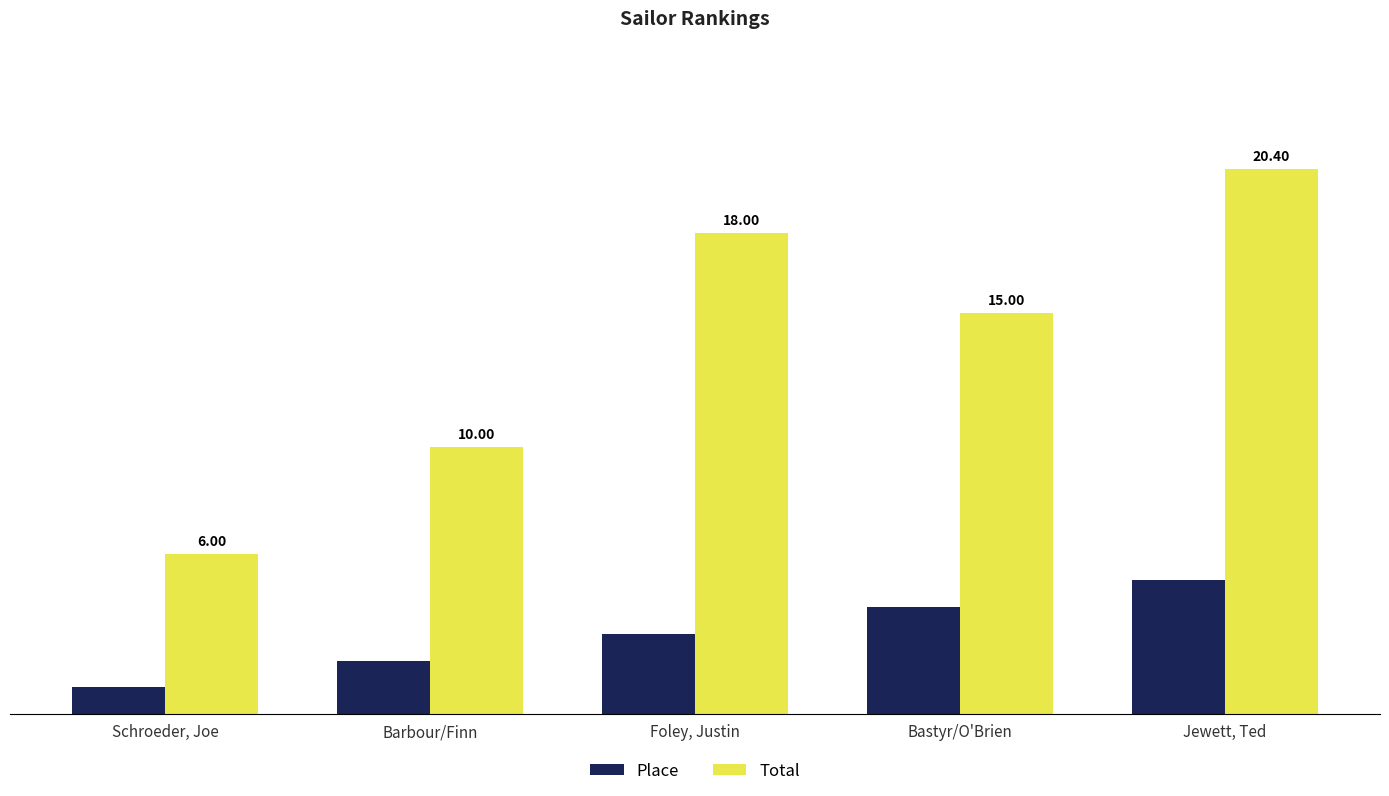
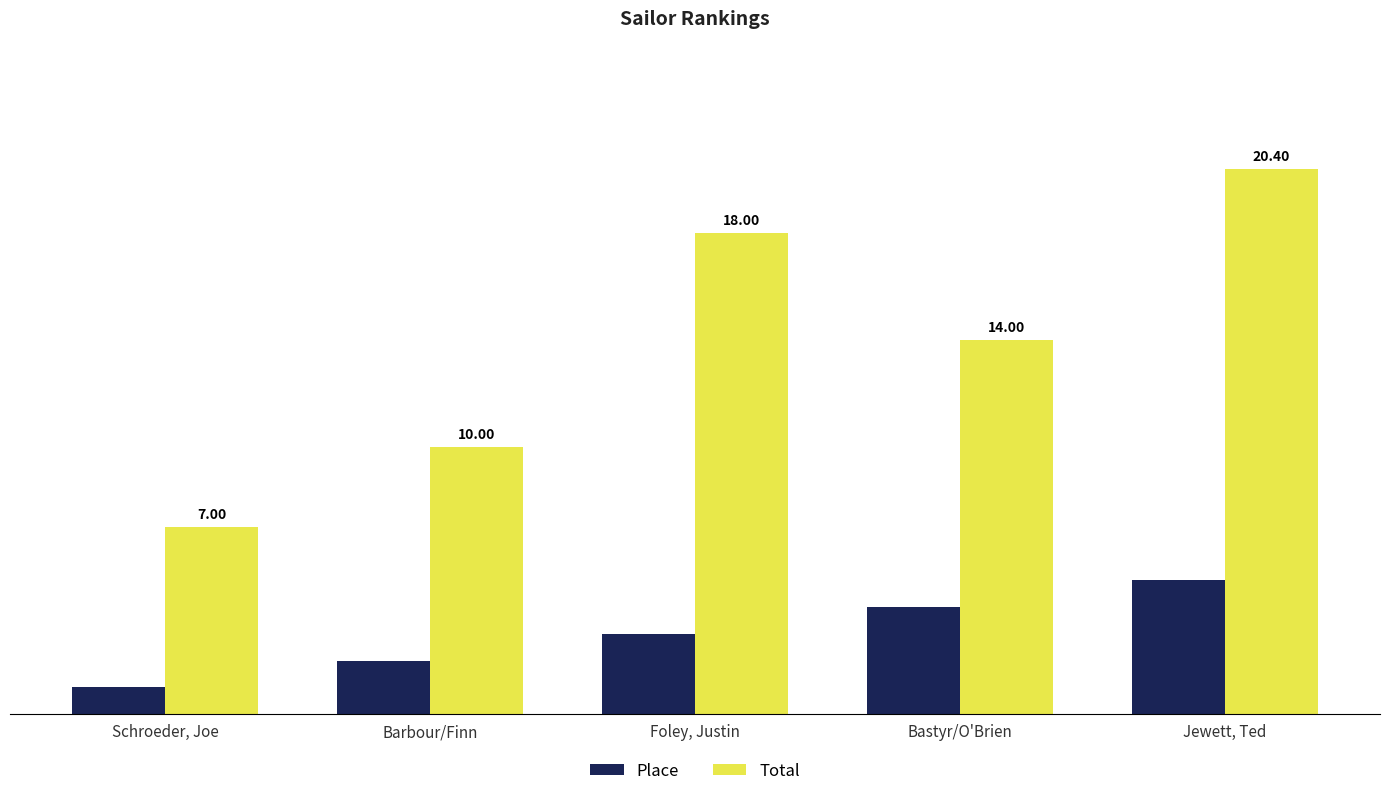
Total, Schroeder, Joe: 6.00 -> 7.00
Total, Bastyr/O'Brien: 15.00 -> 14.00
